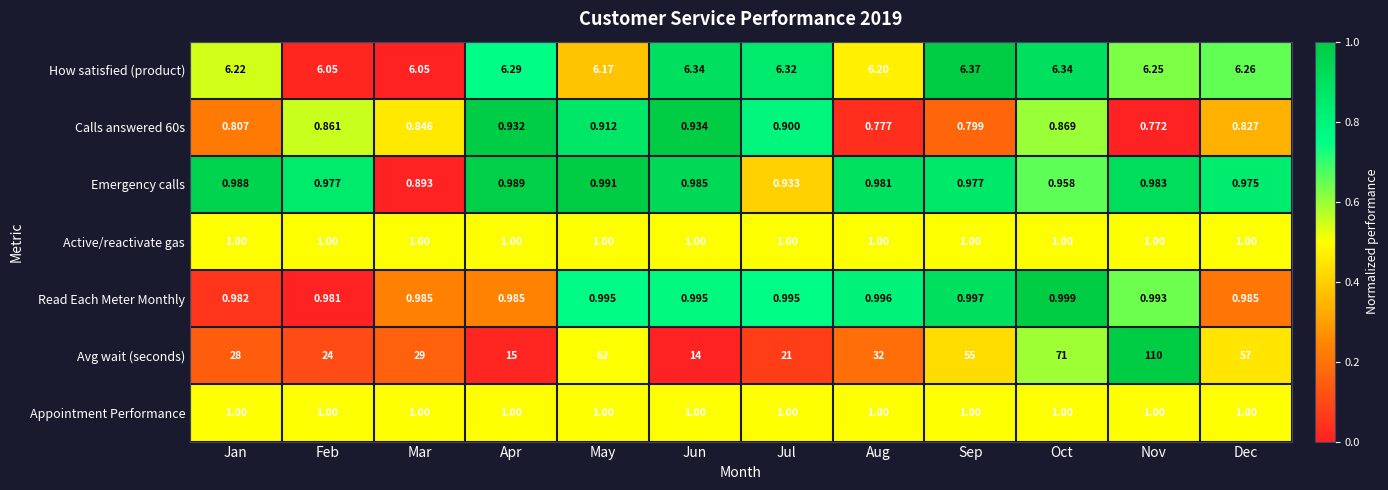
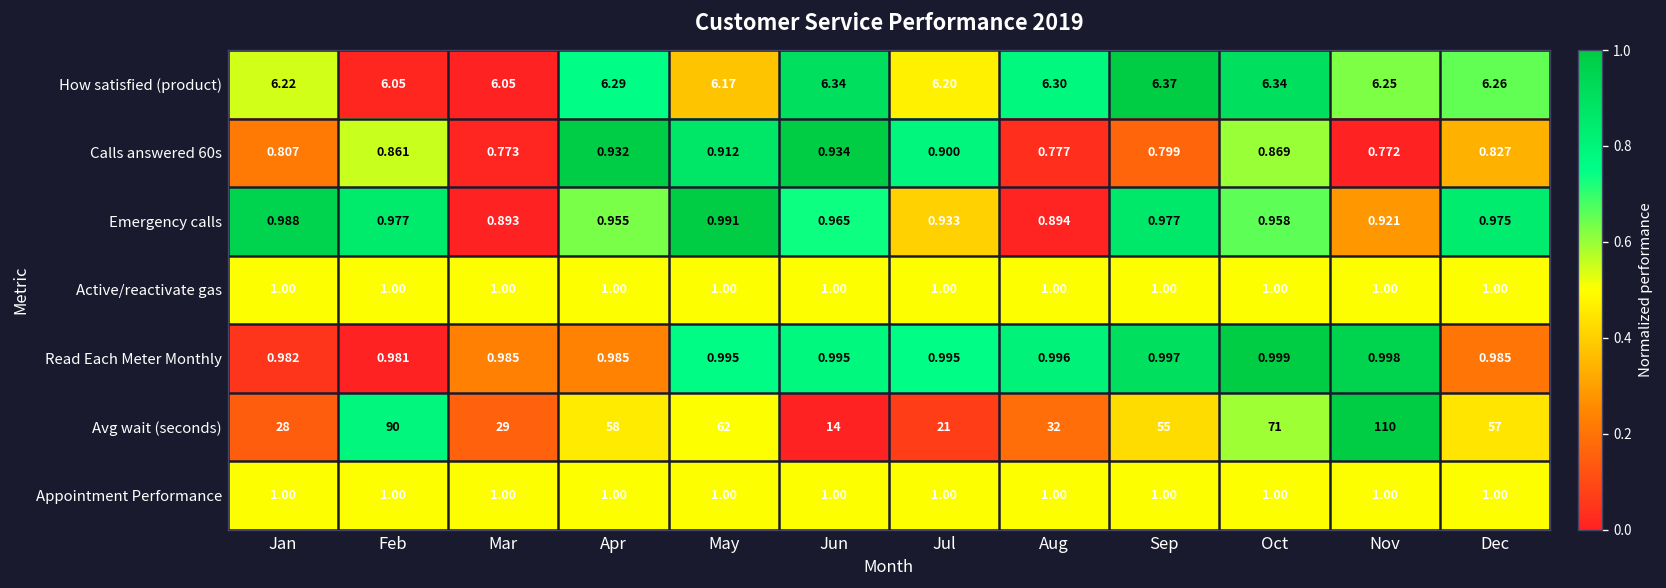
How satisfied (product), Jul: 6.32 -> 6.20
How satisfied (product), Aug: 6.20 -> 6.30
Calls answered 60s, Mar: 0.846 -> 0.773
Emergency calls, Apr: 0.989 -> 0.955
Emergency calls, Jun: 0.985 -> 0.965
Emergency calls, Aug: 0.981 -> 0.894
Emergency calls, Nov: 0.983 -> 0.921
Read Each Meter Monthly, Nov: 0.993 -> 0.998
Avg wait (seconds), Feb: 24 -> 90
Avg wait (seconds), Apr: 15 -> 58
